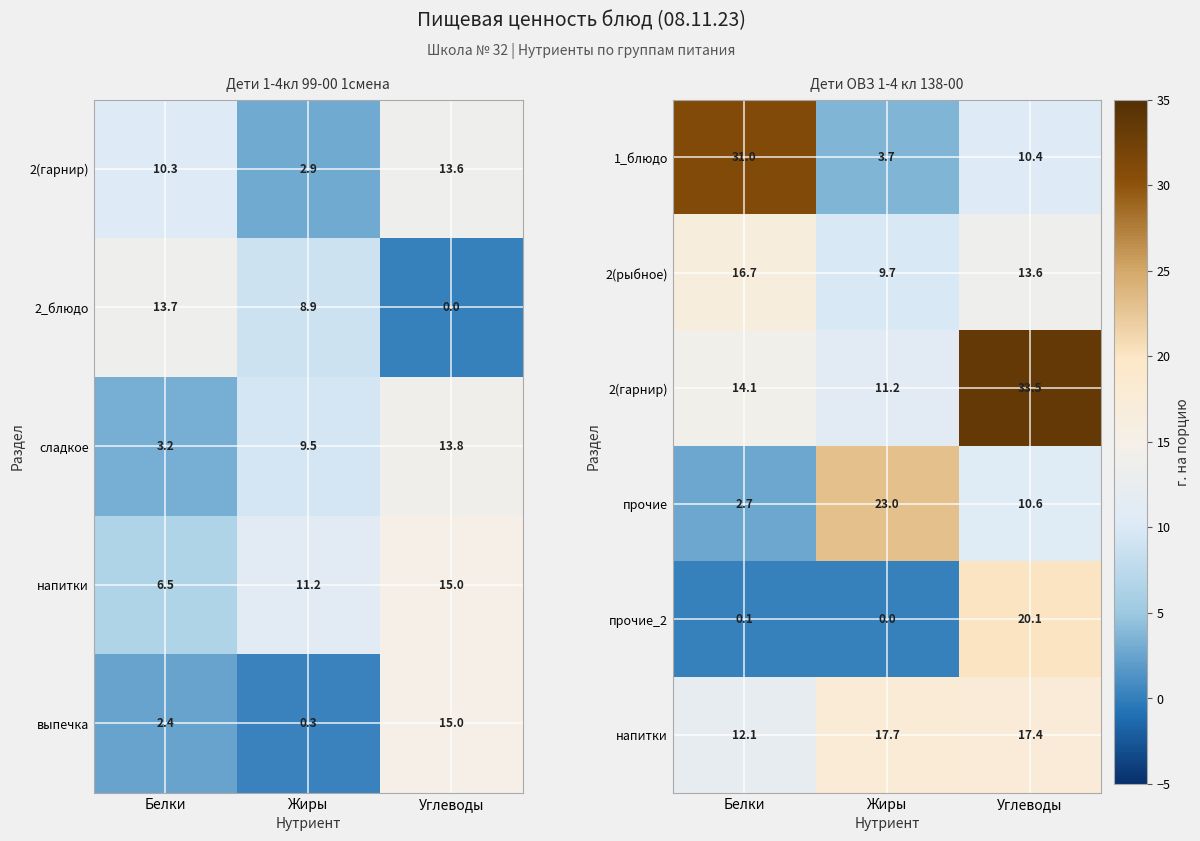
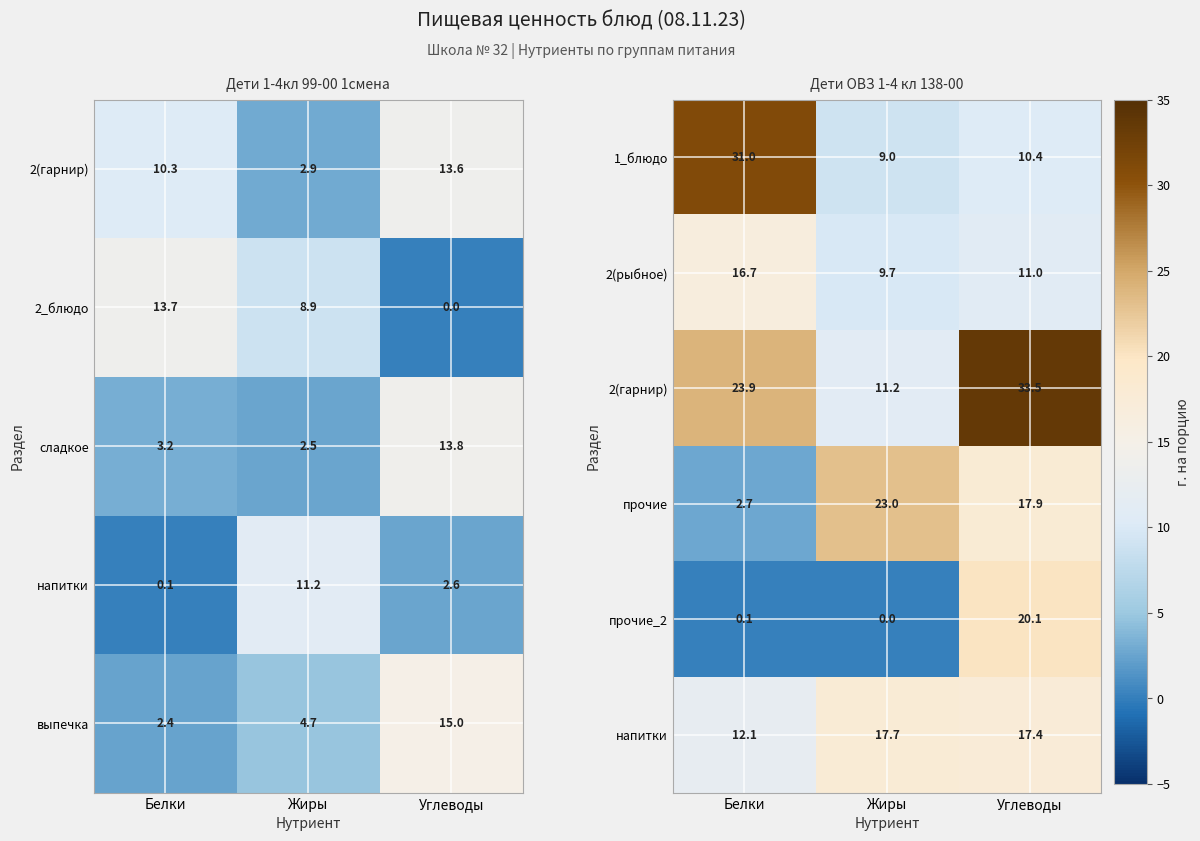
Дети 1-4кл 99-00 1смена, сладкое, Жиры: 9.5 -> 2.5
Дети 1-4кл 99-00 1смена, напитки, Белки: 6.5 -> 0.1
Дети 1-4кл 99-00 1смена, напитки, Углеводы: 15.0 -> 2.6
Дети 1-4кл 99-00 1смена, выпечка, Жиры: 0.3 -> 4.7
Дети ОВЗ 1-4 кл 138-00, 1_блюдо, Жиры: 3.7 -> 9.0
Дети ОВЗ 1-4 кл 138-00, 2(рыбное), Углеводы: 13.6 -> 11.0
Дети ОВЗ 1-4 кл 138-00, 2(гарнир), Белки: 14.1 -> 23.9
Дети ОВЗ 1-4 кл 138-00, прочие, Углеводы: 10.6 -> 17.9
